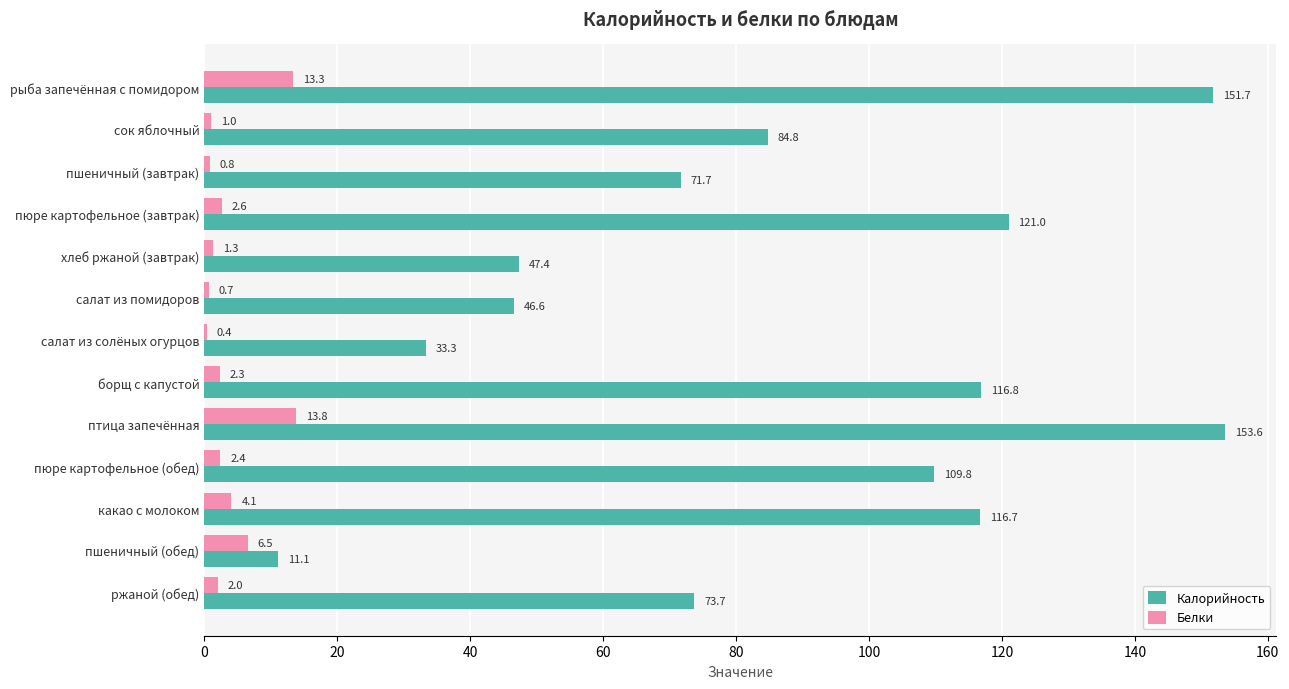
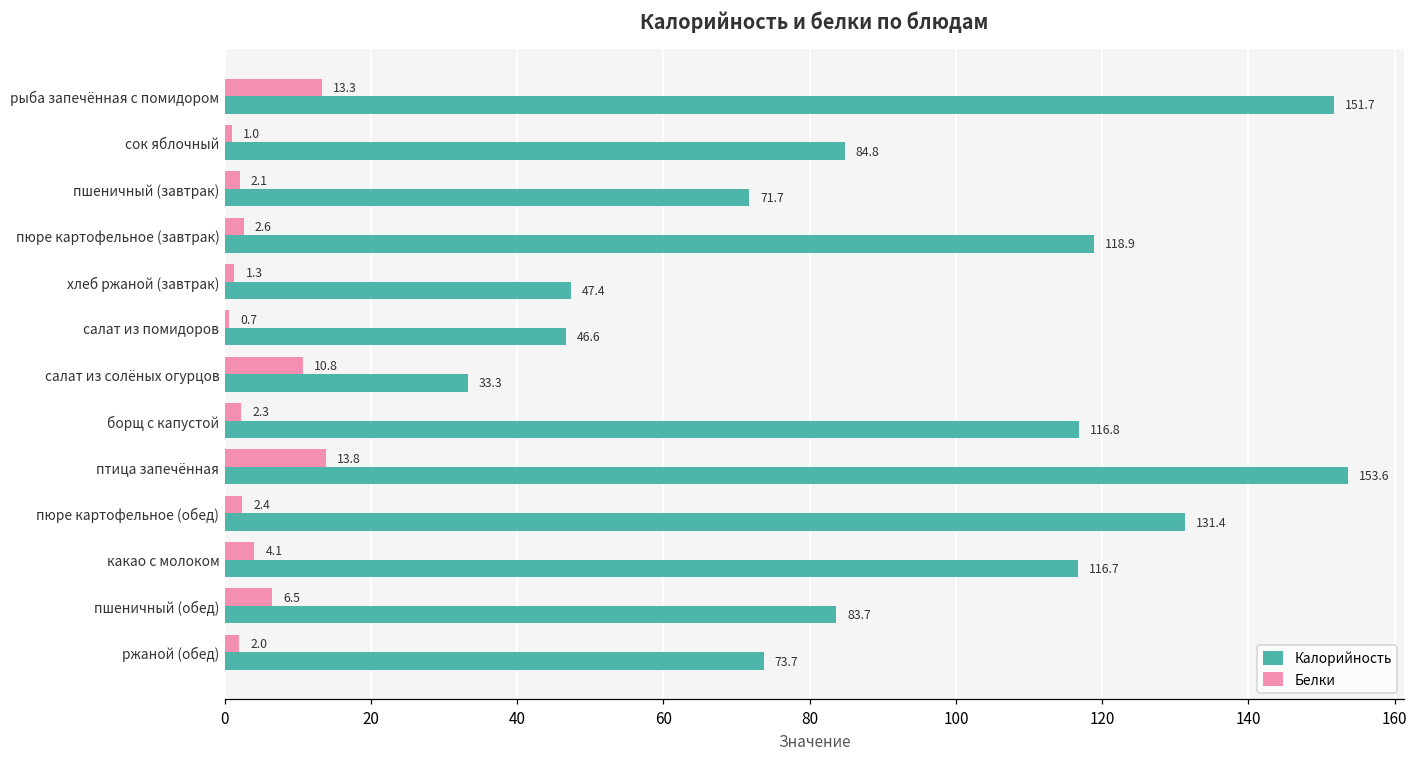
Белки, пшеничный (завтрак): 0.8 -> 2.1
Калорийность, пюре картофельное (завтрак): 121.0 -> 118.9
Белки, салат из солёных огурцов: 0.4 -> 10.8
Калорийность, пюре картофельное (обед): 109.8 -> 131.4
Калорийность, пшеничный (обед): 11.1 -> 83.7
